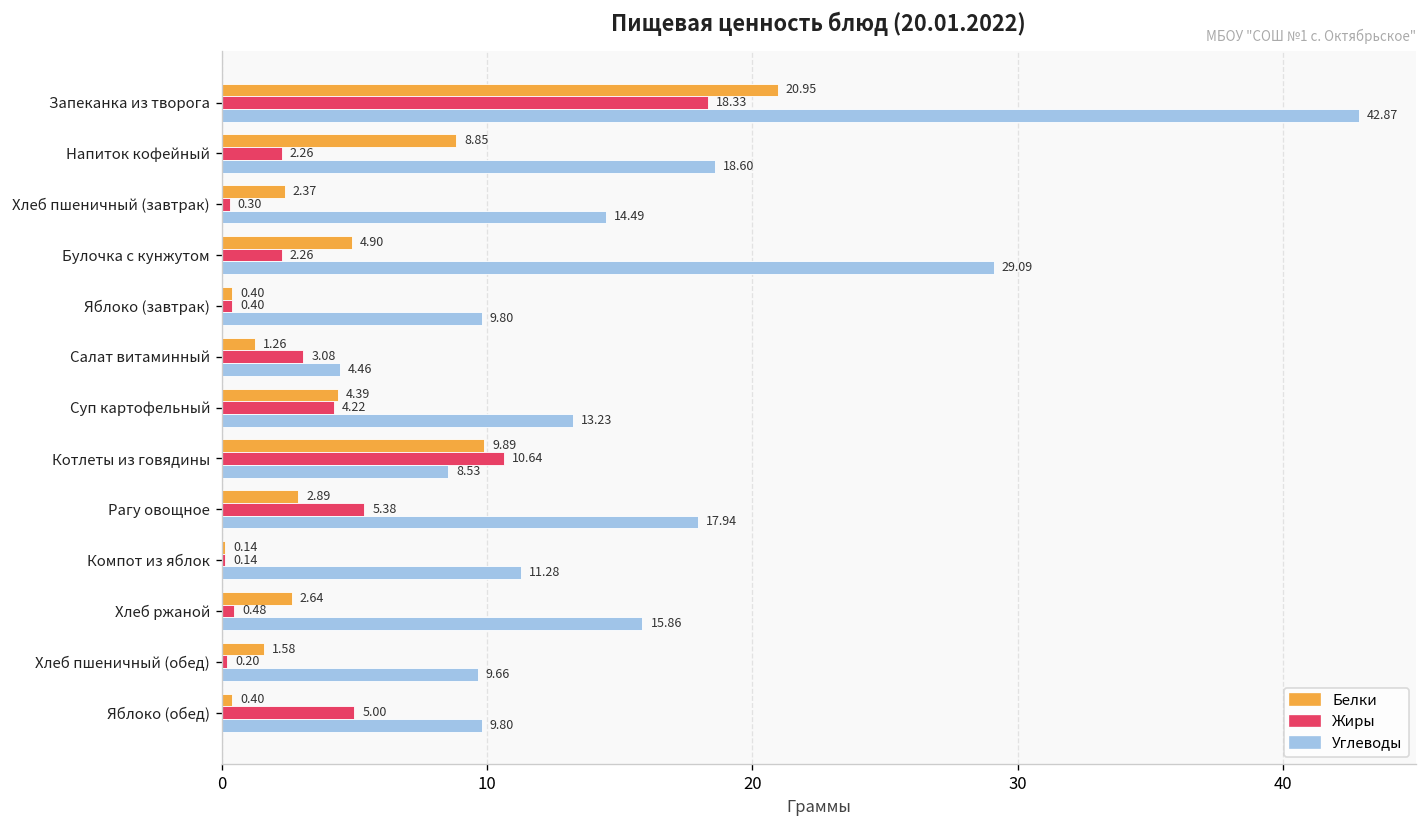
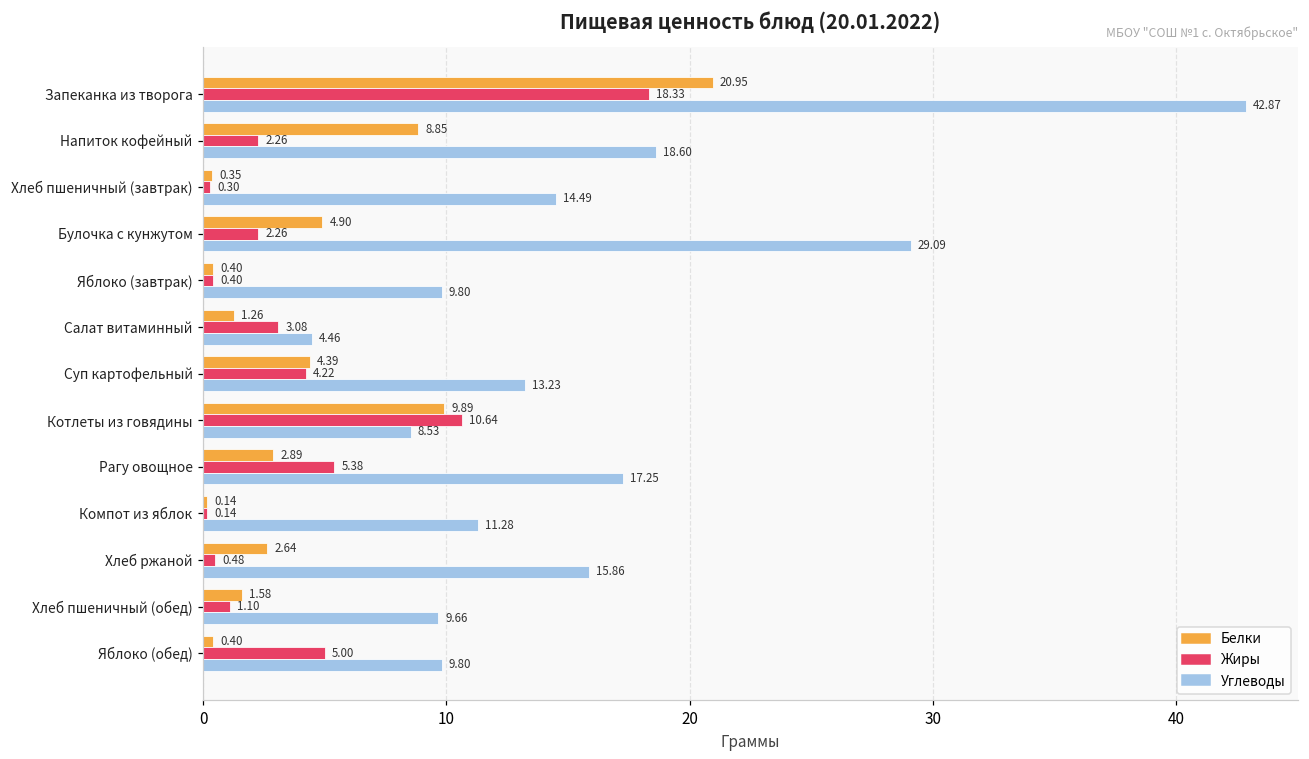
Белки, Хлеб пшеничный (завтрак): 2.37 -> 0.35
Углеводы, Рагу овощное: 17.94 -> 17.25
Жиры, Хлеб пшеничный (обед): 0.20 -> 1.10
